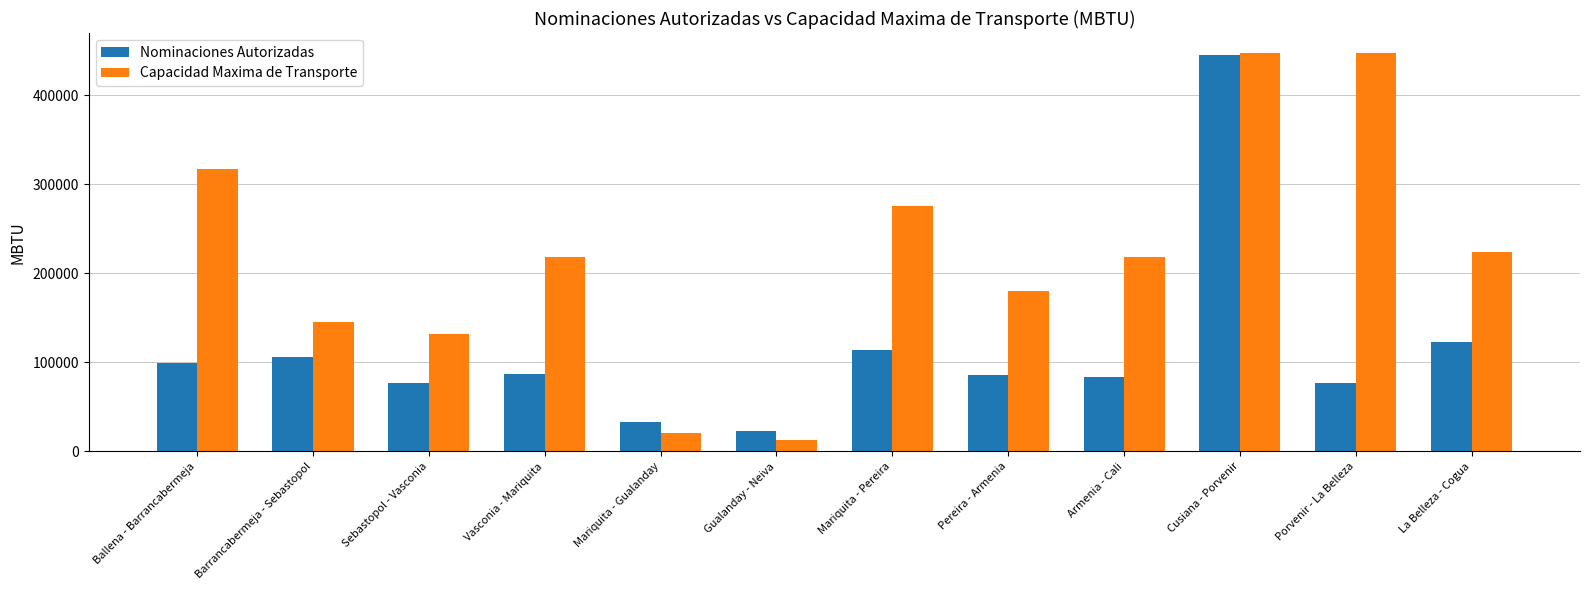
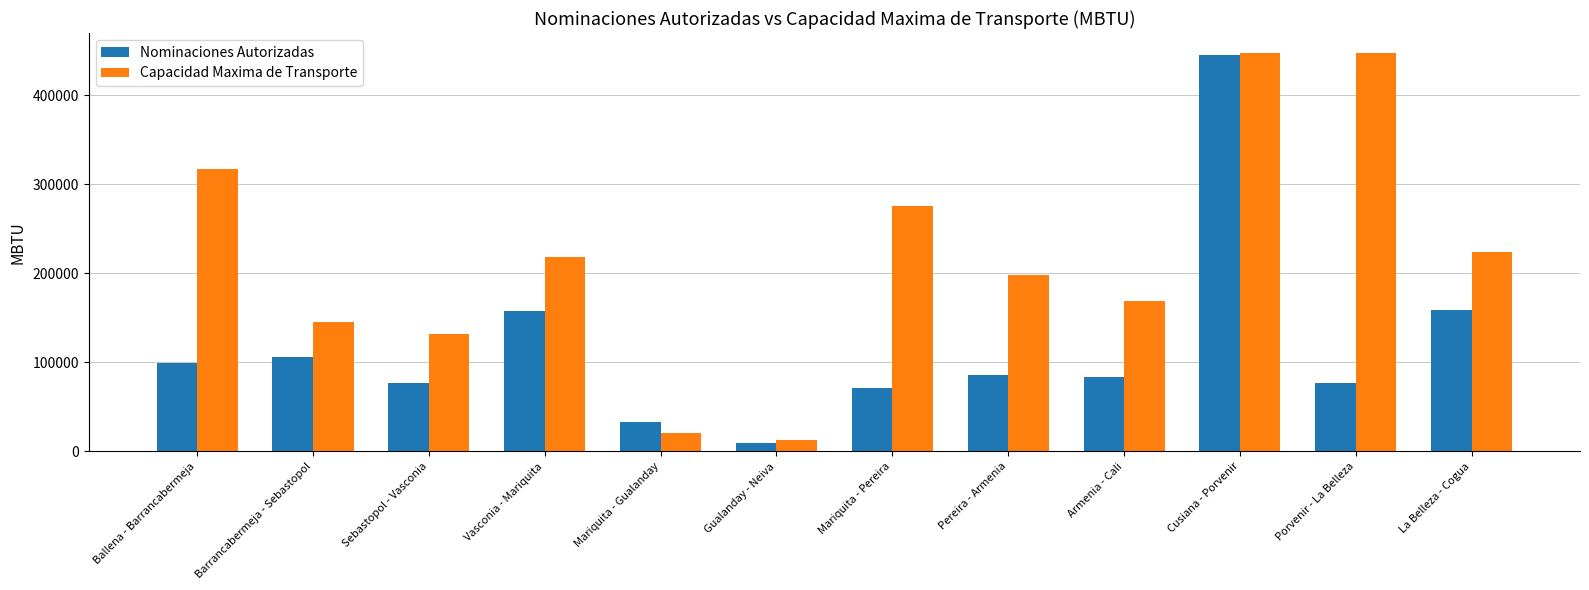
Nominaciones Autorizadas, Vasconia - Mariquita: 90000 -> 160000
Nominaciones Autorizadas, Gualanday - Neiva: 20000 -> 10000
Nominaciones Autorizadas, Mariquita - Pereira: 110000 -> 70000
Capacidad Maxima de Transporte, Pereira - Armenia: 180000 -> 200000
Capacidad Maxima de Transporte, Armenia - Cali: 220000 -> 170000
Nominaciones Autorizadas, La Belleza - Cogua: 120000 -> 160000
